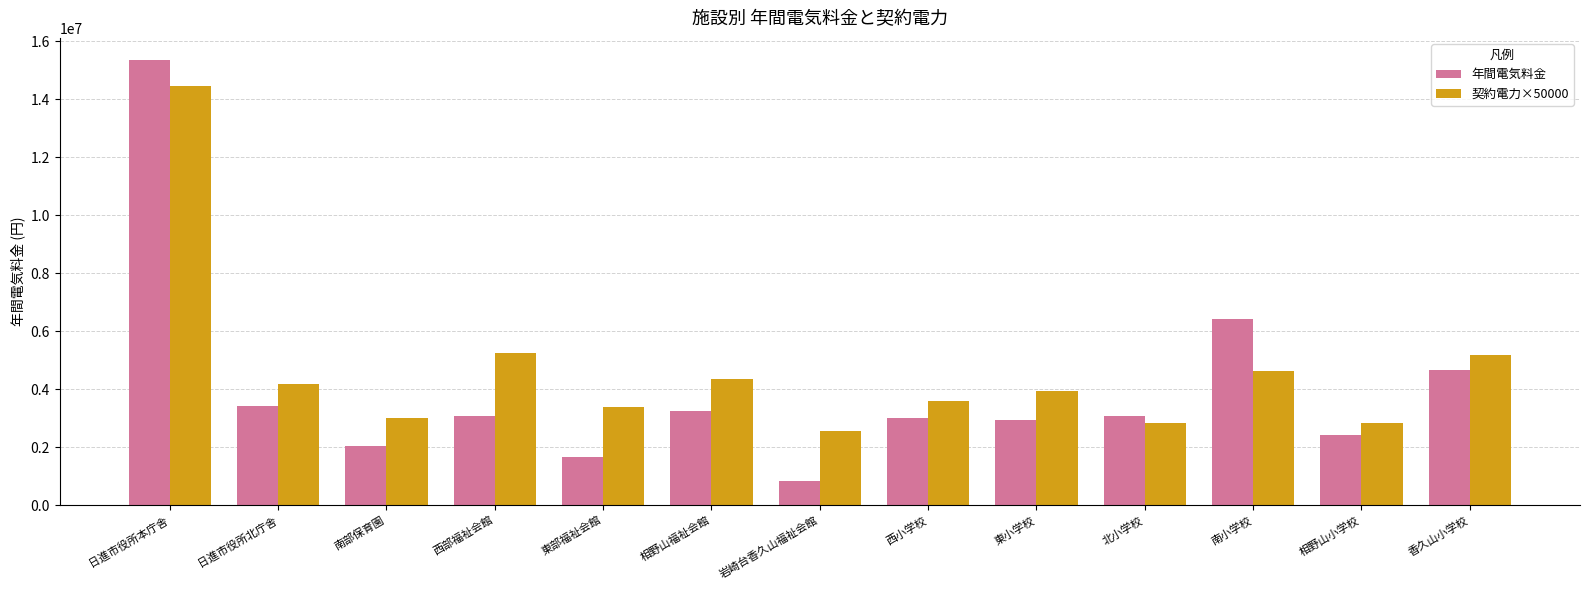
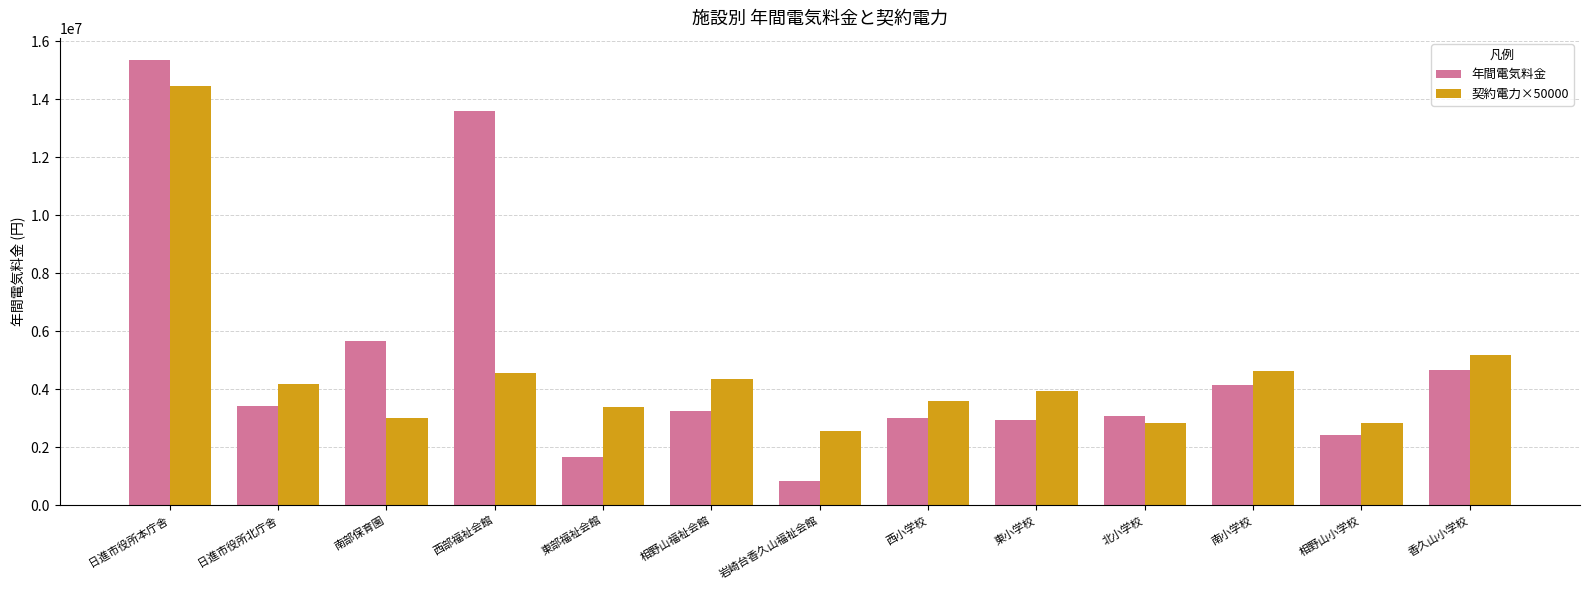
年間電気料金, 南部保育園: 2000000 -> 5700000
年間電気料金, 西部福祉会館: 3100000 -> 13600000
契約電力×50000, 西部福祉会館: 5300000 -> 4600000
年間電気料金, 南小学校: 6400000 -> 4100000
